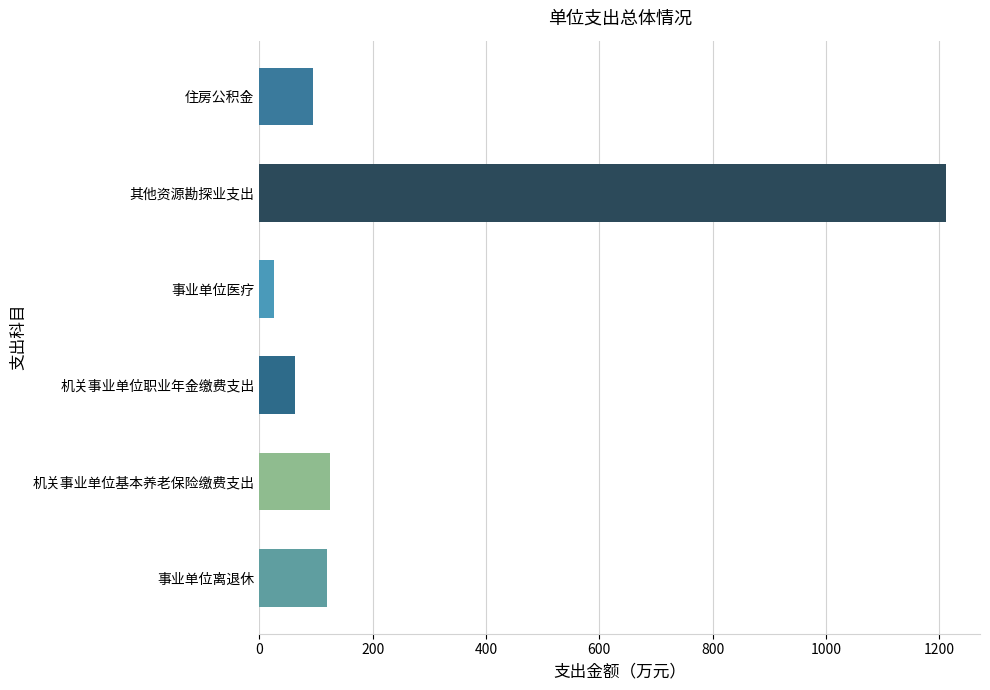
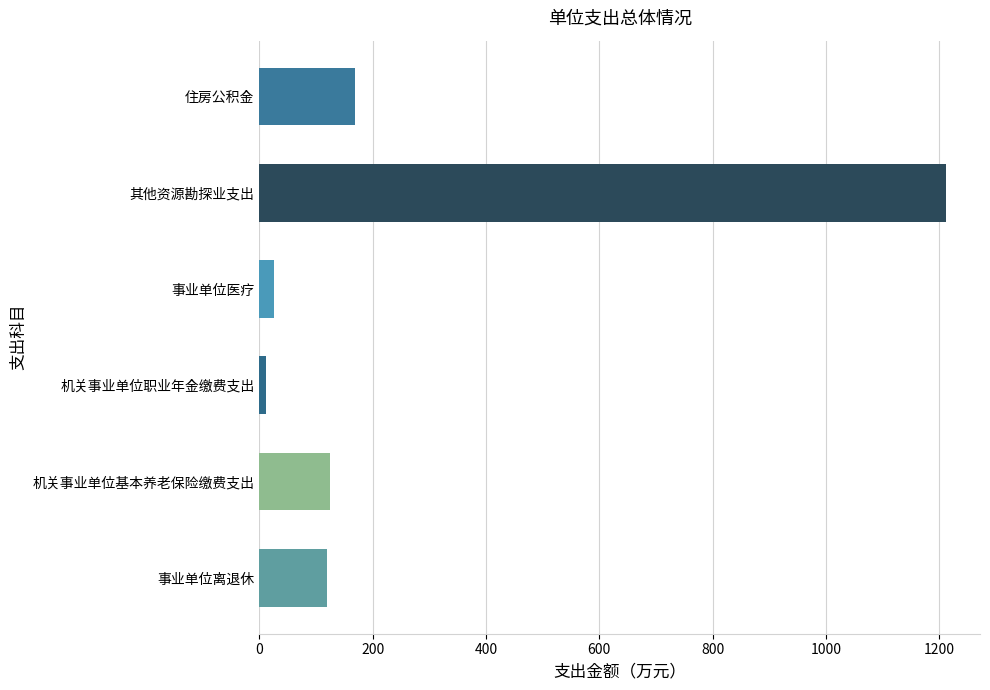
住房公积金: 90 -> 170
机关事业单位职业年金缴费支出: 60 -> 10
